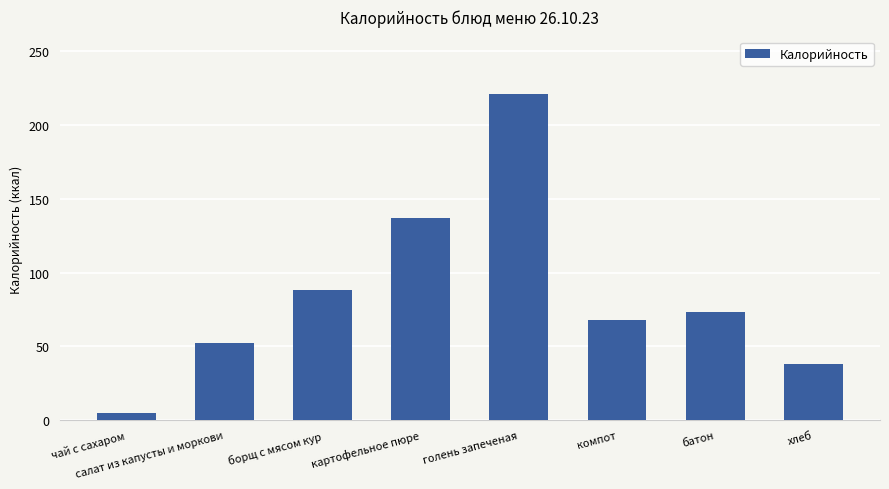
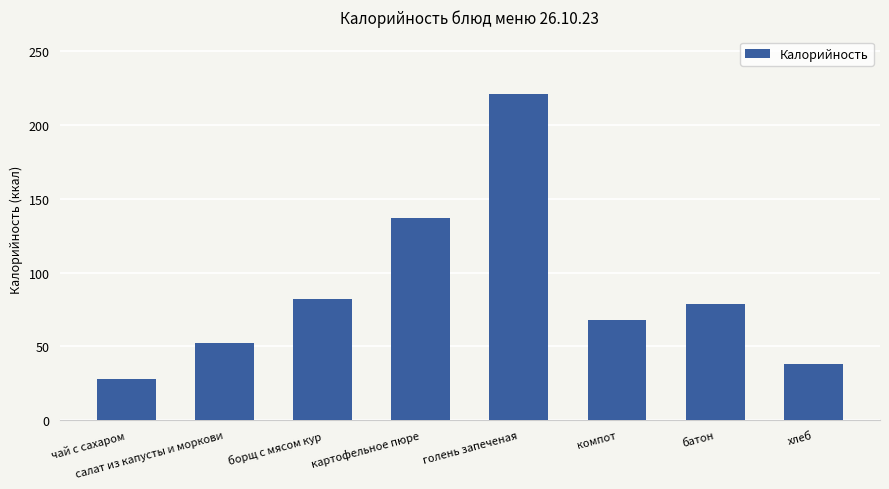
чай с сахаром: 5 -> 28
борщ с мясом кур: 88 -> 82
батон: 73 -> 79
